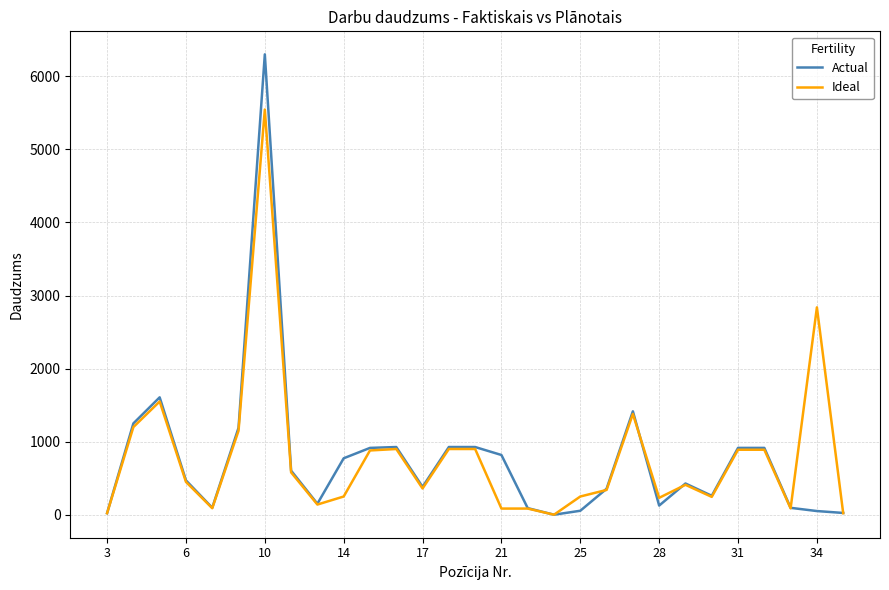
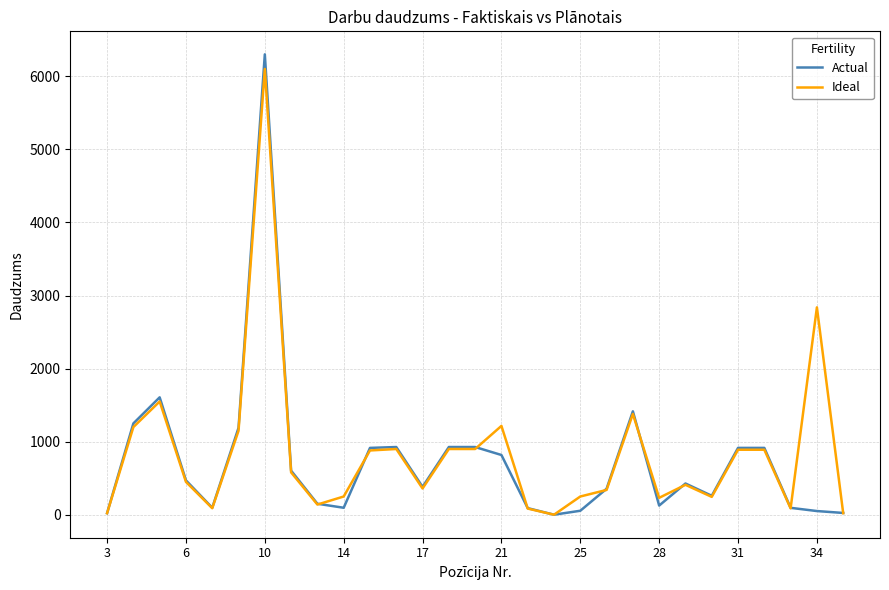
Ideal, 10: 5500 -> 6100
Actual, 14: 800 -> 100
Ideal, 21: 100 -> 1200
